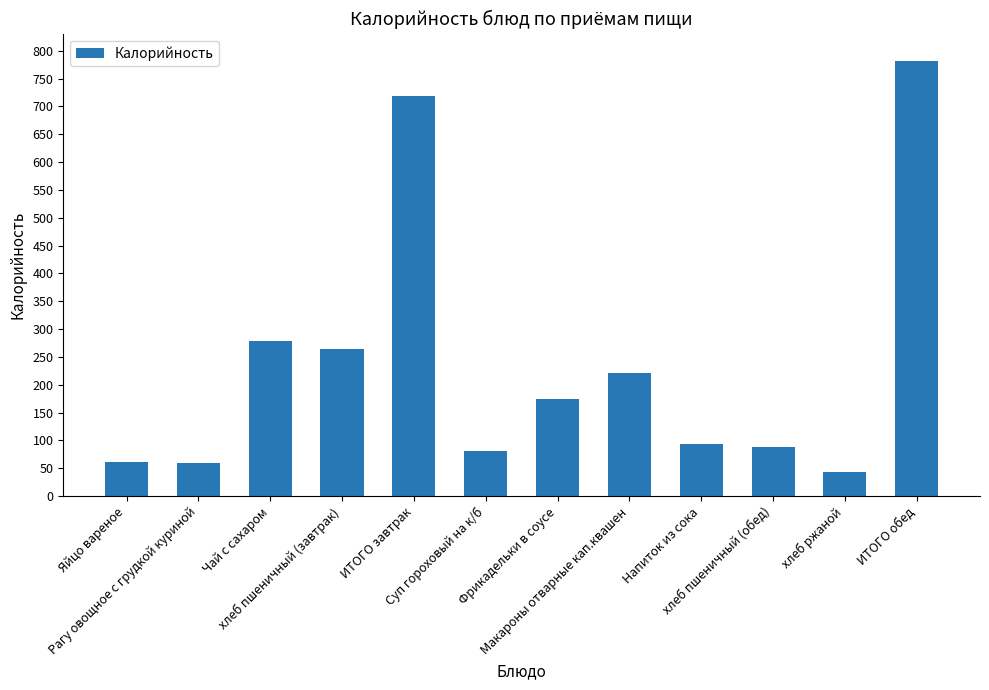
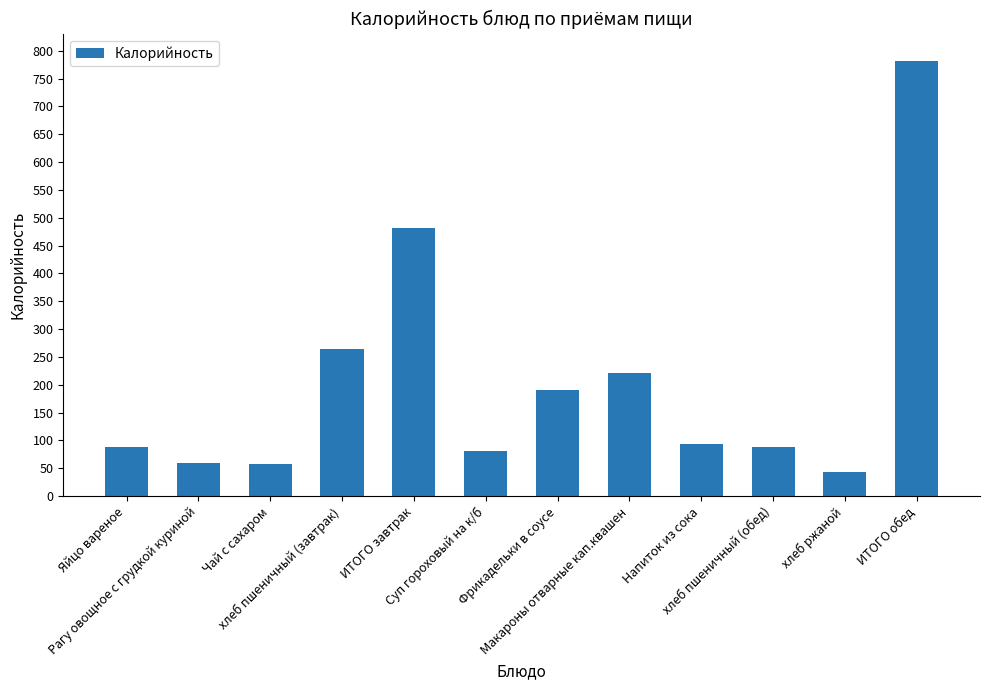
Яйцо вареное: 60 -> 90
Чай с сахаром: 280 -> 60
ИТОГО завтрак: 720 -> 480
Фрикадельки в соусе: 170 -> 190
